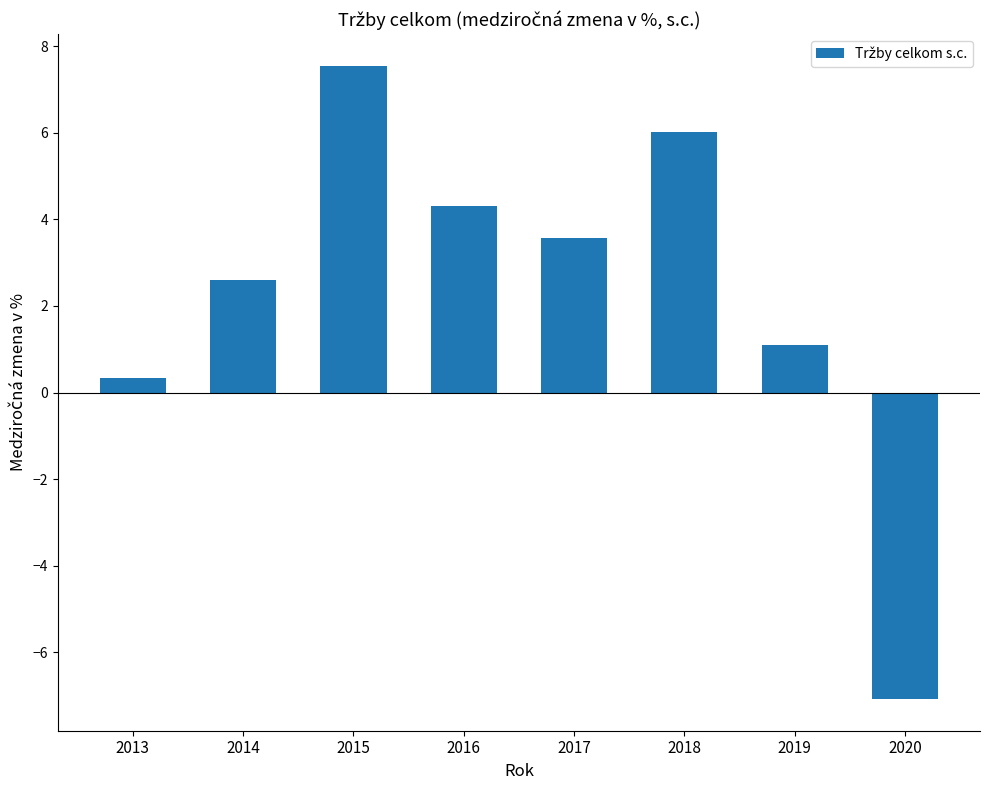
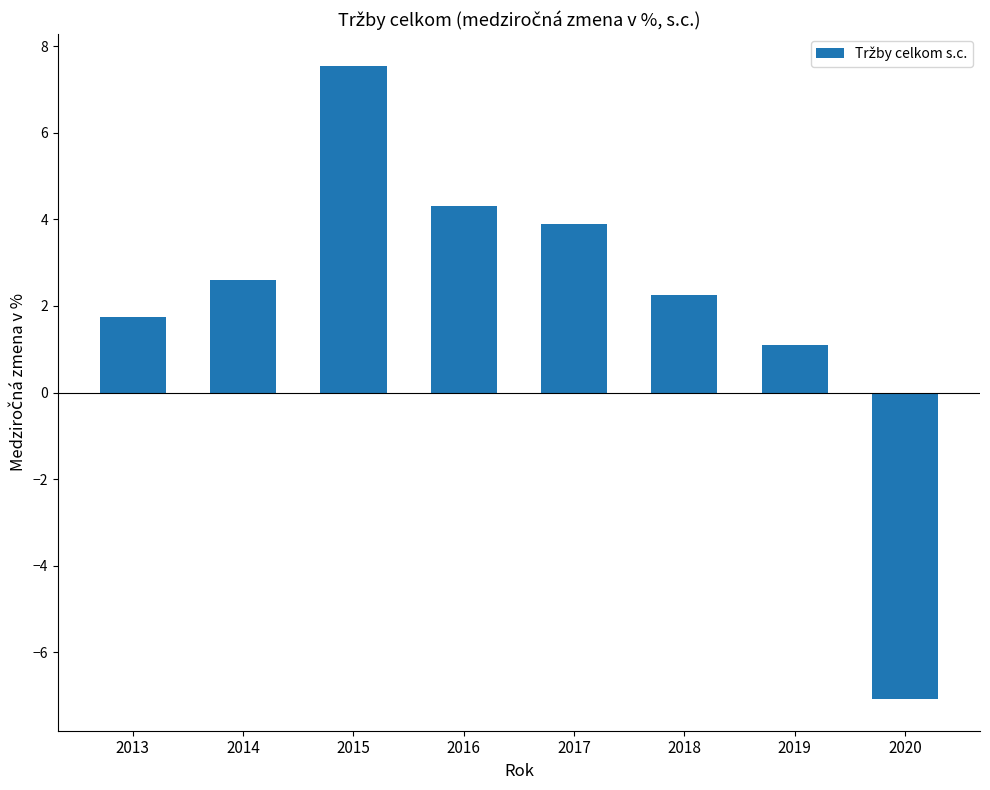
2013: 0.3 -> 1.8
2017: 3.6 -> 3.9
2018: 6.0 -> 2.3
